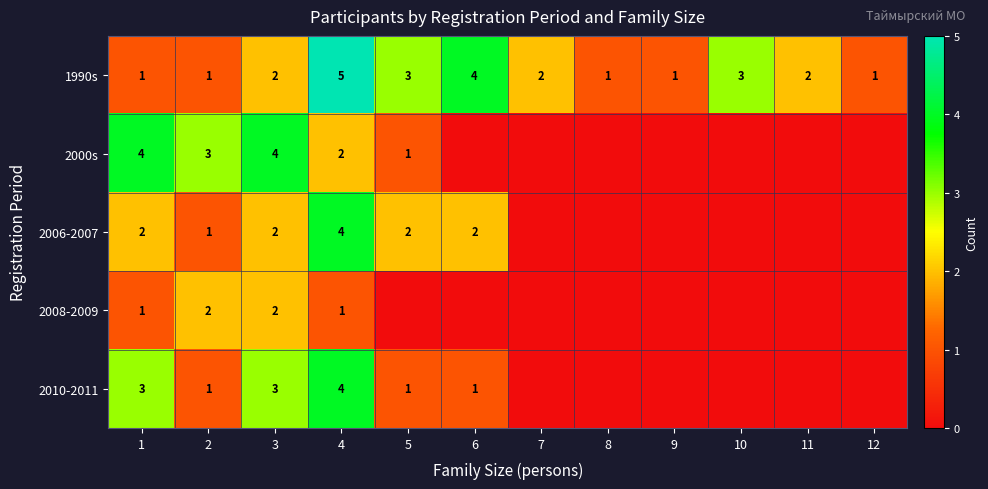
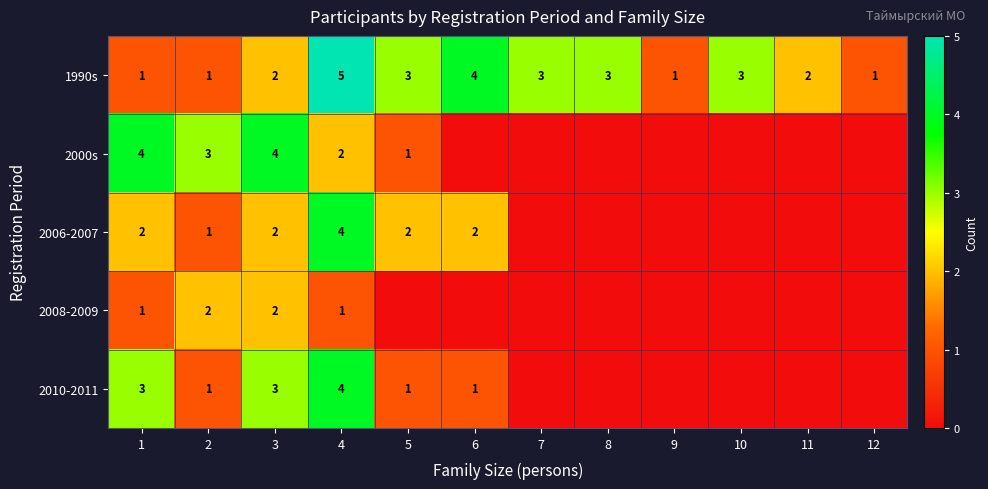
1990s, 7: 2 -> 3
1990s, 8: 1 -> 3
